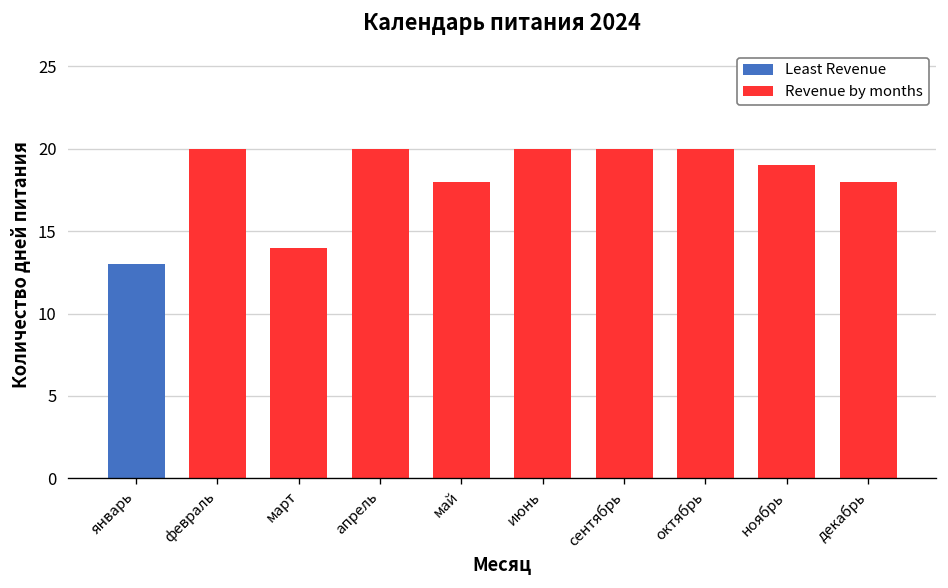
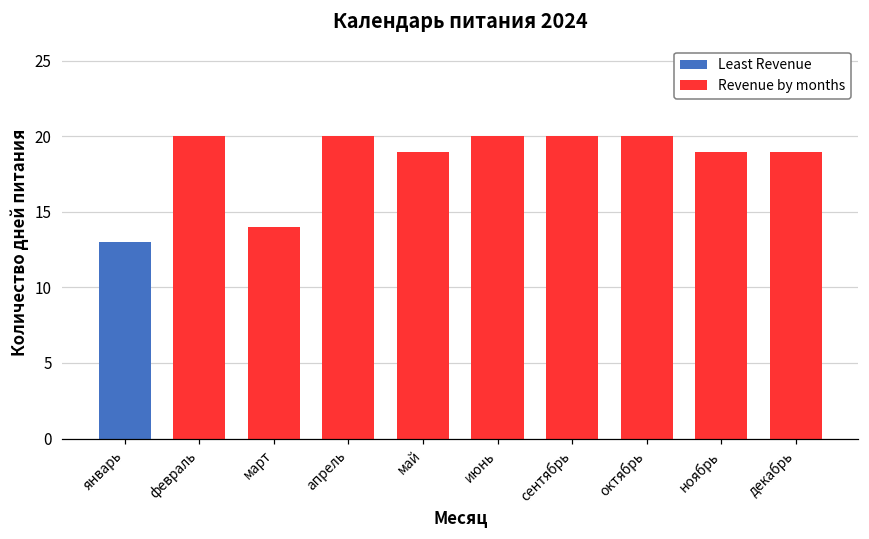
май: 18 -> 19
декабрь: 18 -> 19
